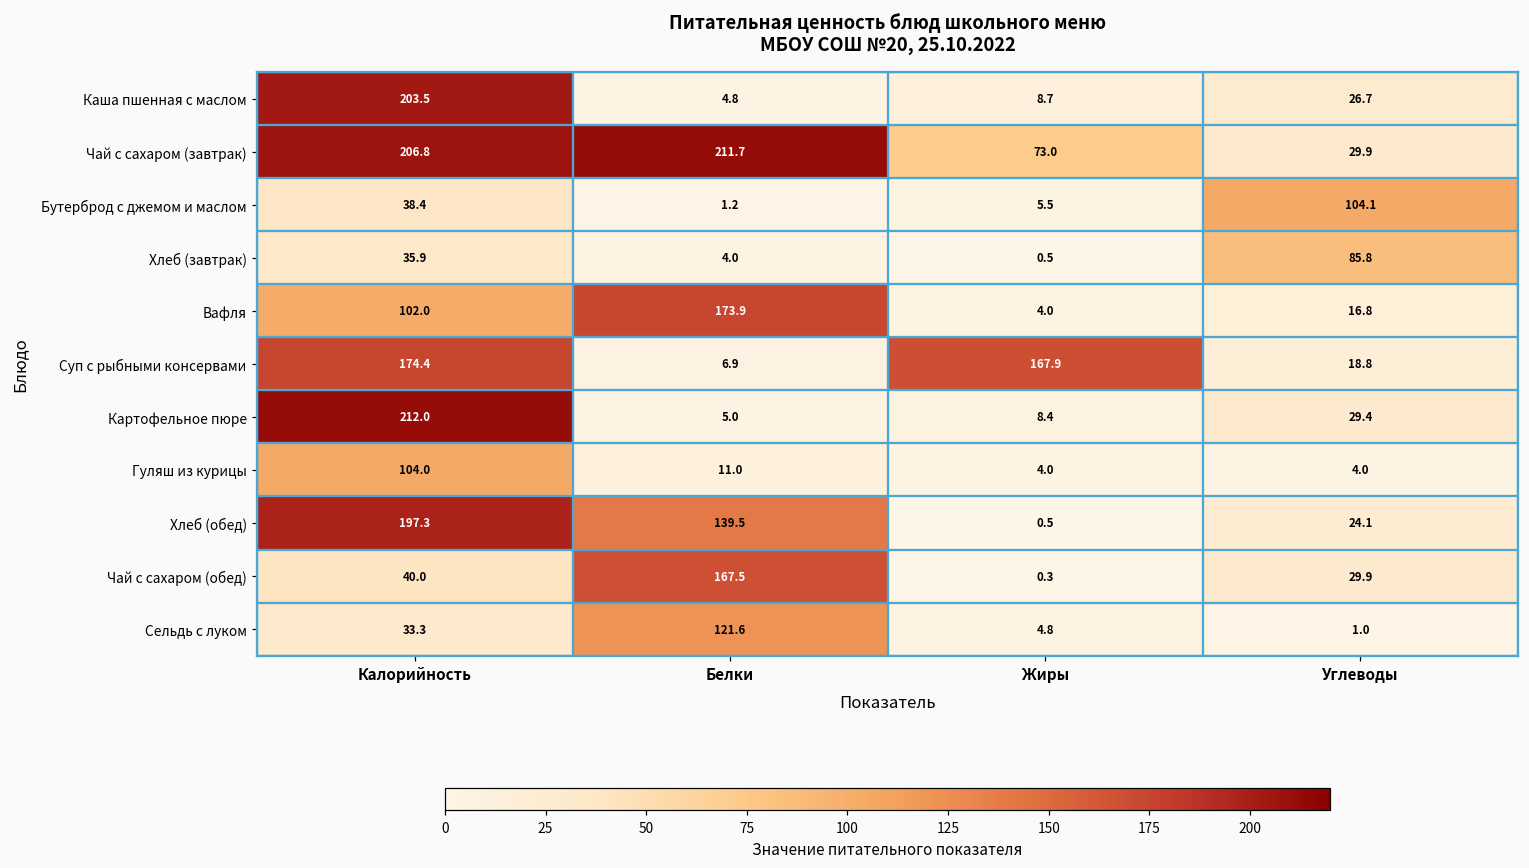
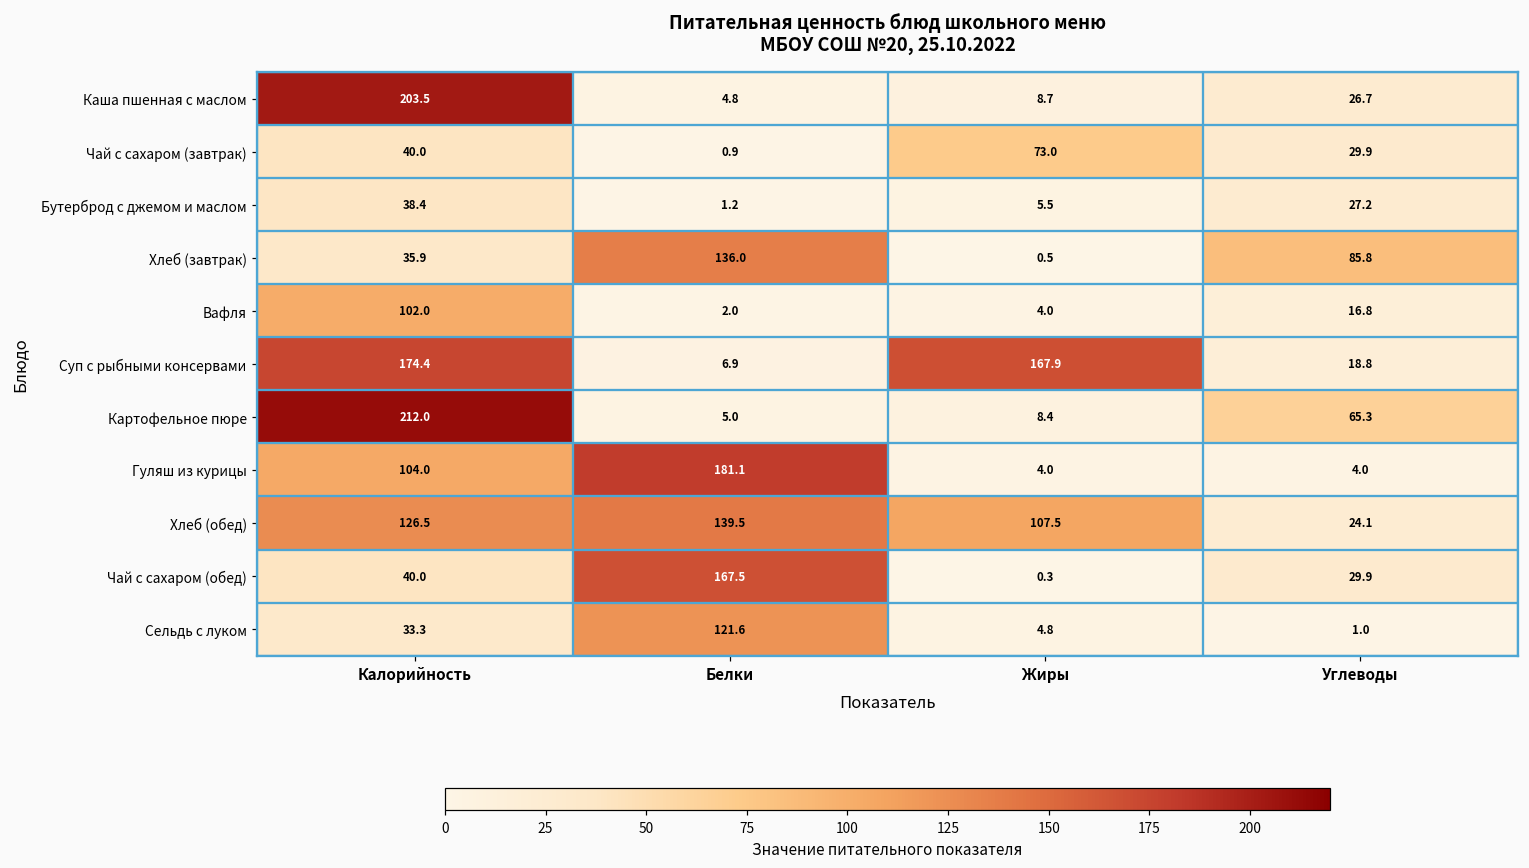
Чай с сахаром (завтрак), Калорийность: 206.8 -> 40.0
Чай с сахаром (завтрак), Белки: 211.7 -> 0.9
Бутерброд с джемом и маслом, Углеводы: 104.1 -> 27.2
Хлеб (завтрак), Белки: 4.0 -> 136.0
Вафля, Белки: 173.9 -> 2.0
Картофельное пюре, Углеводы: 29.4 -> 65.3
Гуляш из курицы, Белки: 11.0 -> 181.1
Хлеб (обед), Калорийность: 197.3 -> 126.5
Хлеб (обед), Жиры: 0.5 -> 107.5
